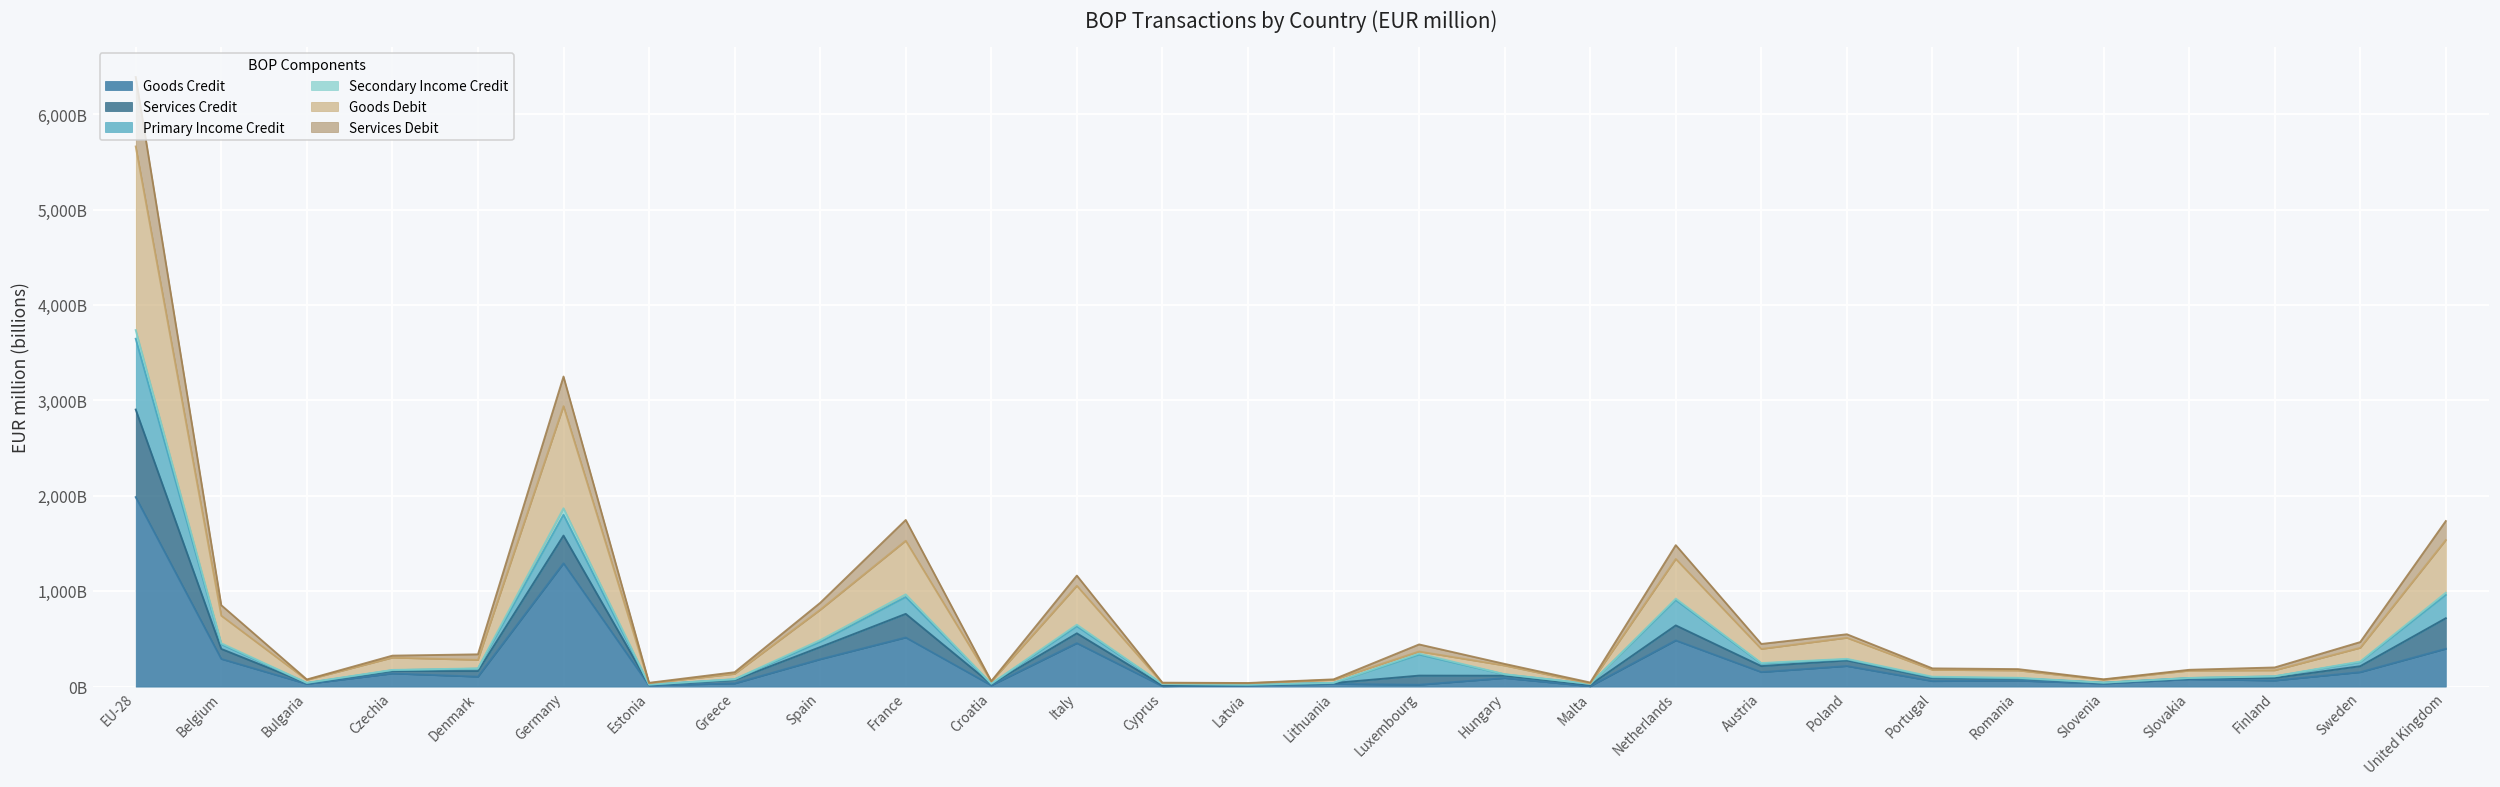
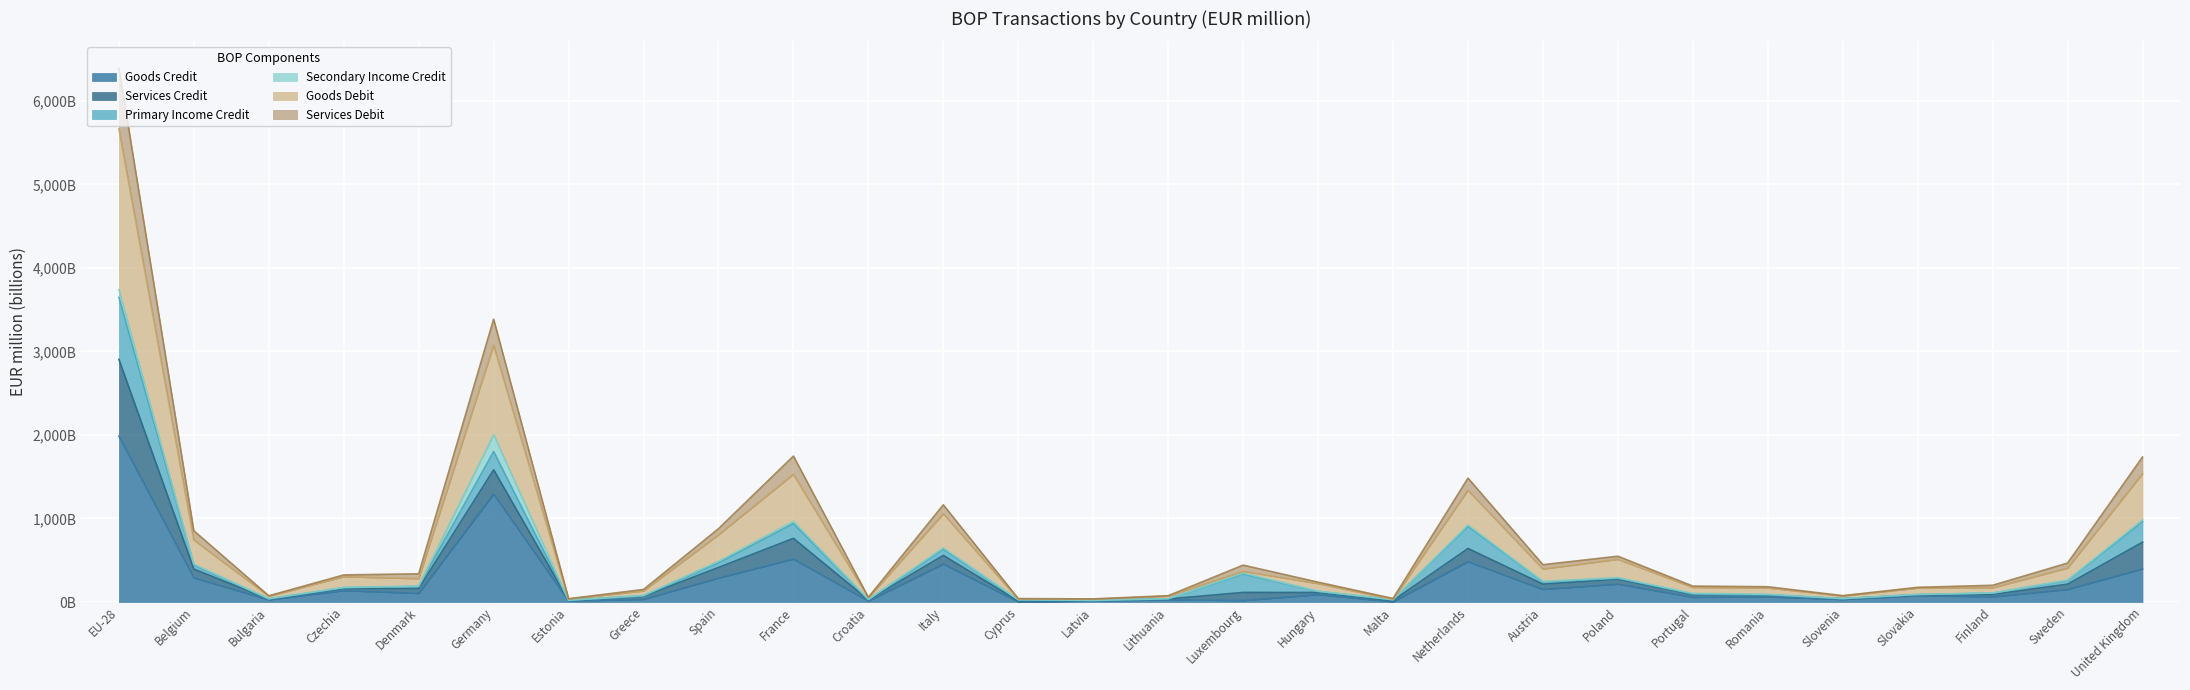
Secondary Income Credit, Germany: 100,000,000,000 -> 200,000,000,000
